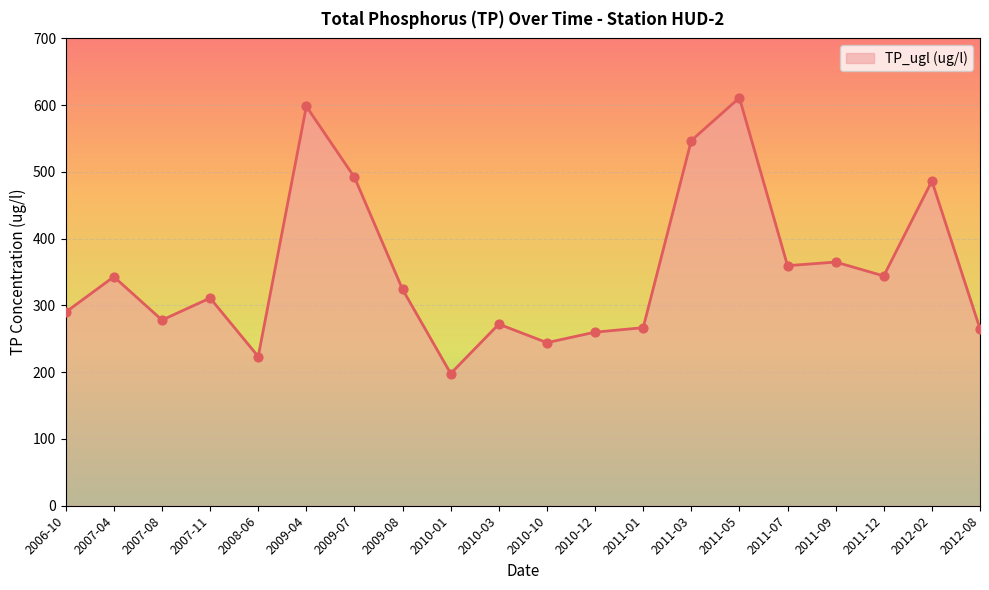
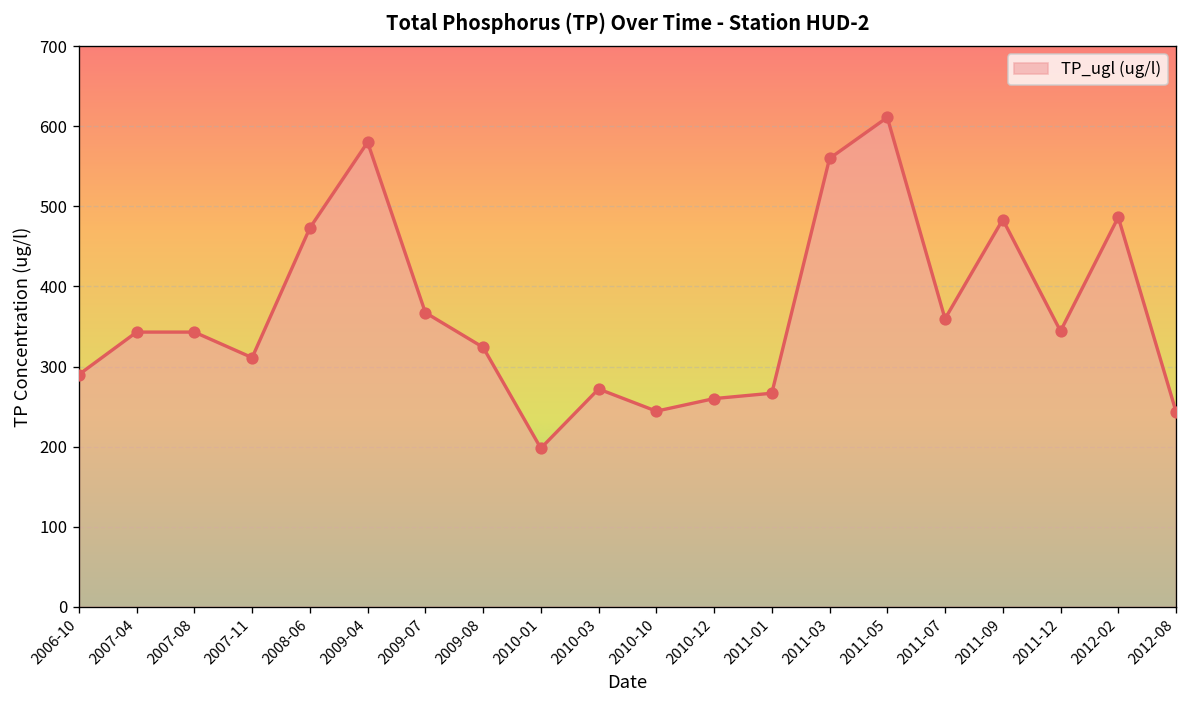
2007-08: 280 -> 340
2008-06: 220 -> 470
2009-04: 600 -> 580
2009-07: 490 -> 370
2011-03: 550 -> 560
2011-09: 370 -> 480
2012-08: 270 -> 240
